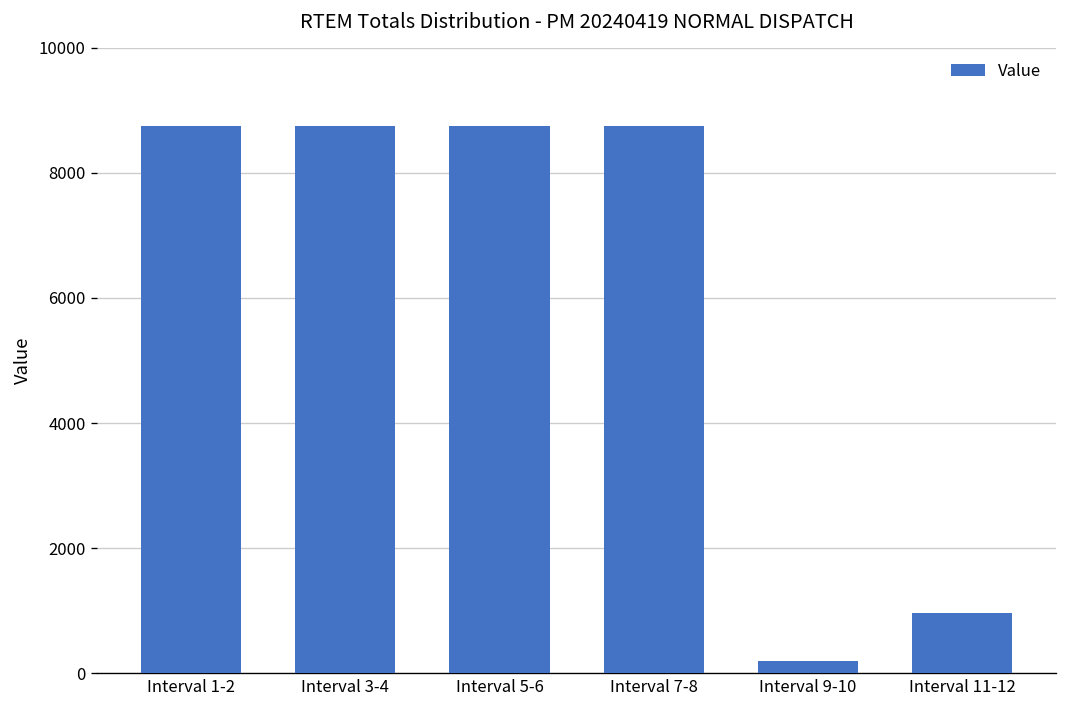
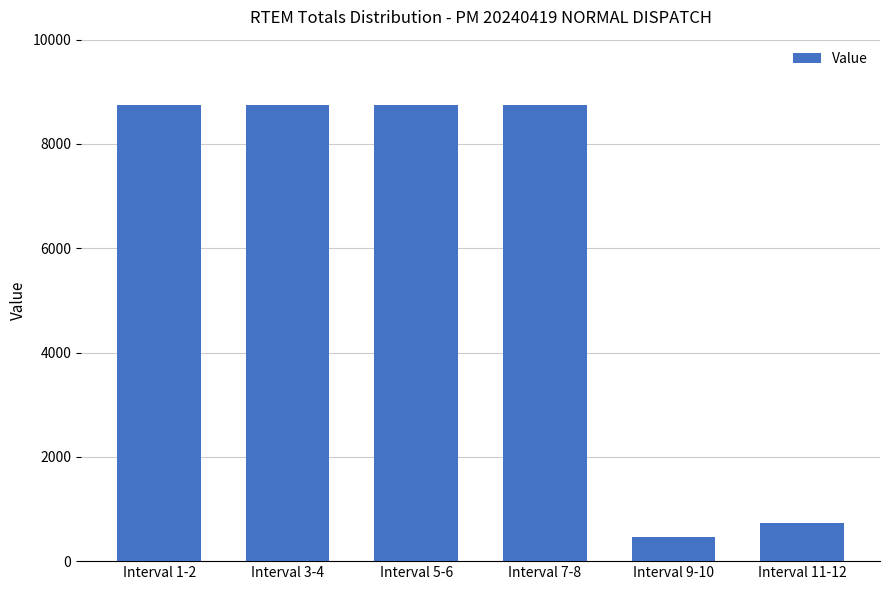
Interval 9-10: 200 -> 500
Interval 11-12: 1000 -> 700
